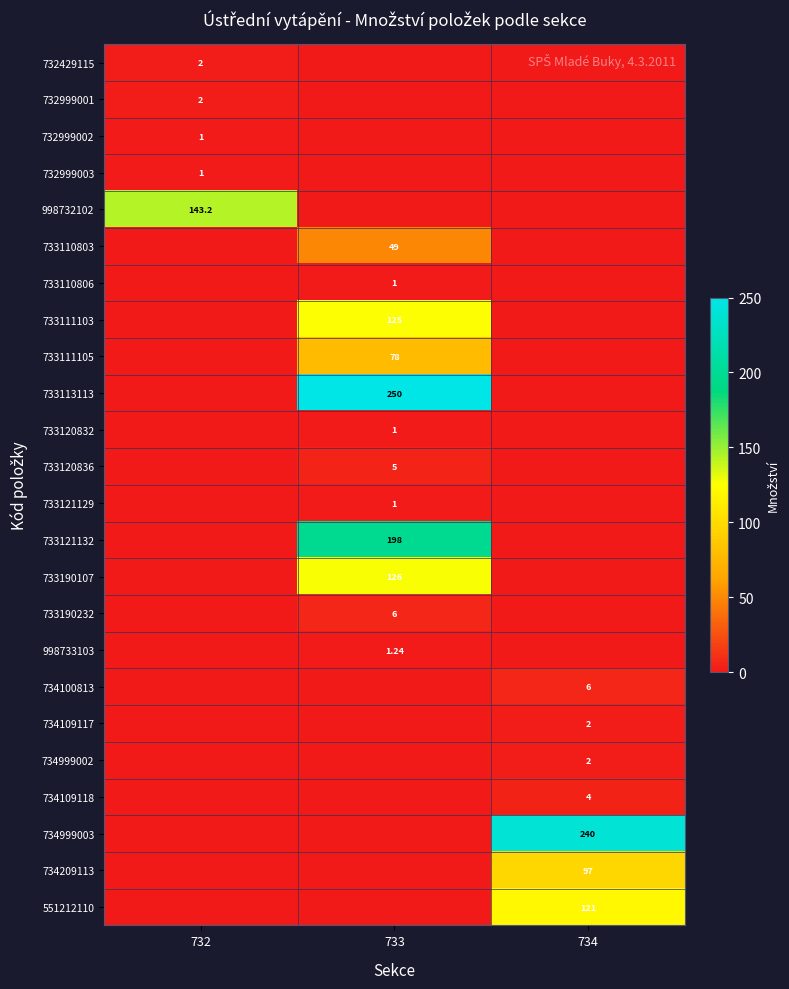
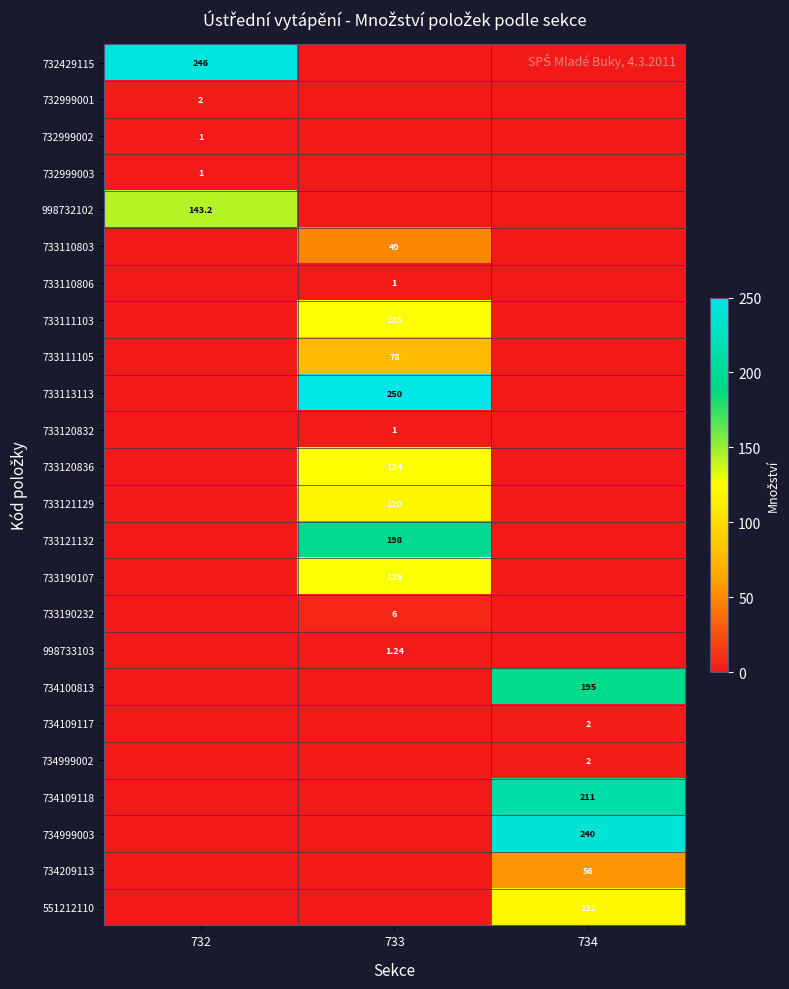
732429115, 732: 2 -> 246
733120836, 733: 5 -> 124
733121129, 733: 1 -> 120
734100813, 734: 6 -> 195
734109118, 734: 4 -> 211
734209113, 734: 97 -> 56
